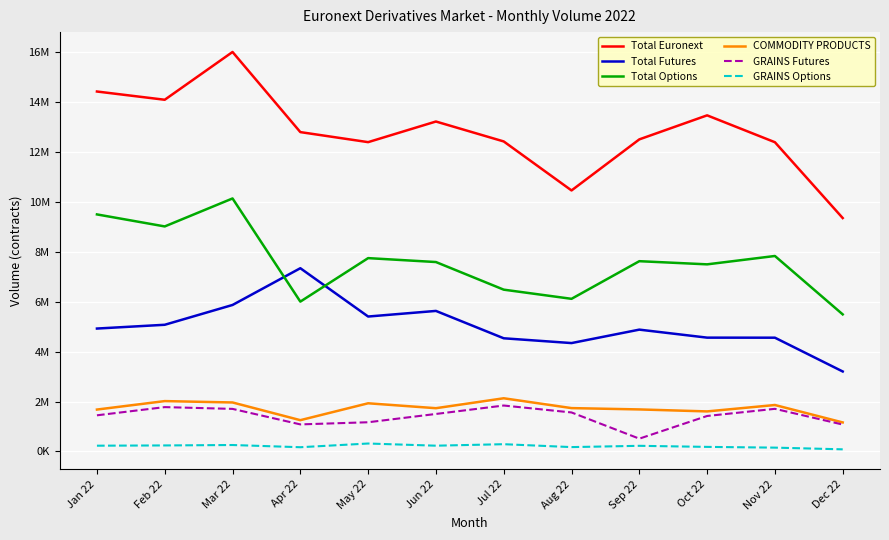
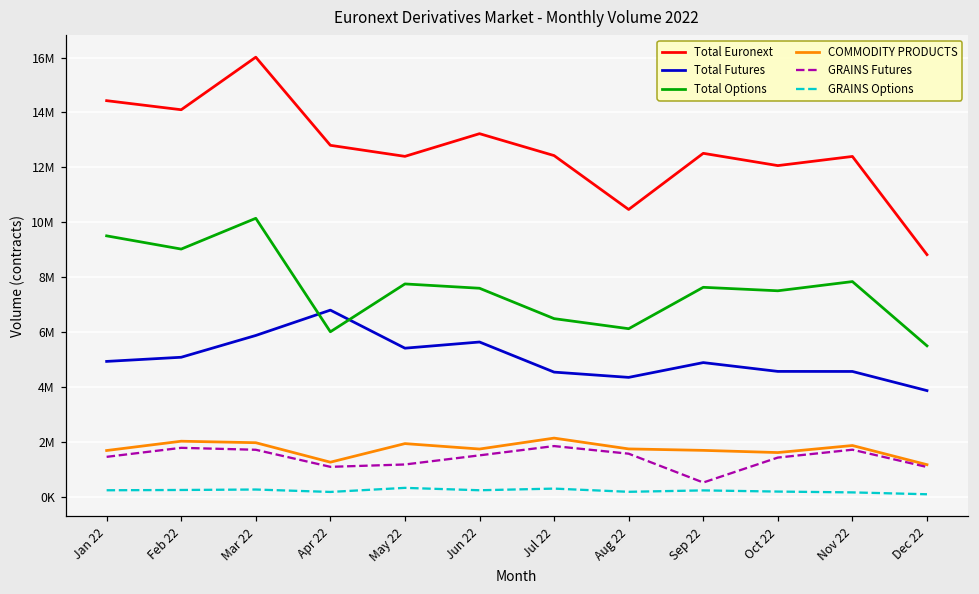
Total Futures, Apr 22: 7300000 -> 6800000
Total Euronext, Oct 22: 13500000 -> 12100000
Total Euronext, Dec 22: 9400000 -> 8800000
Total Futures, Dec 22: 3200000 -> 3900000
